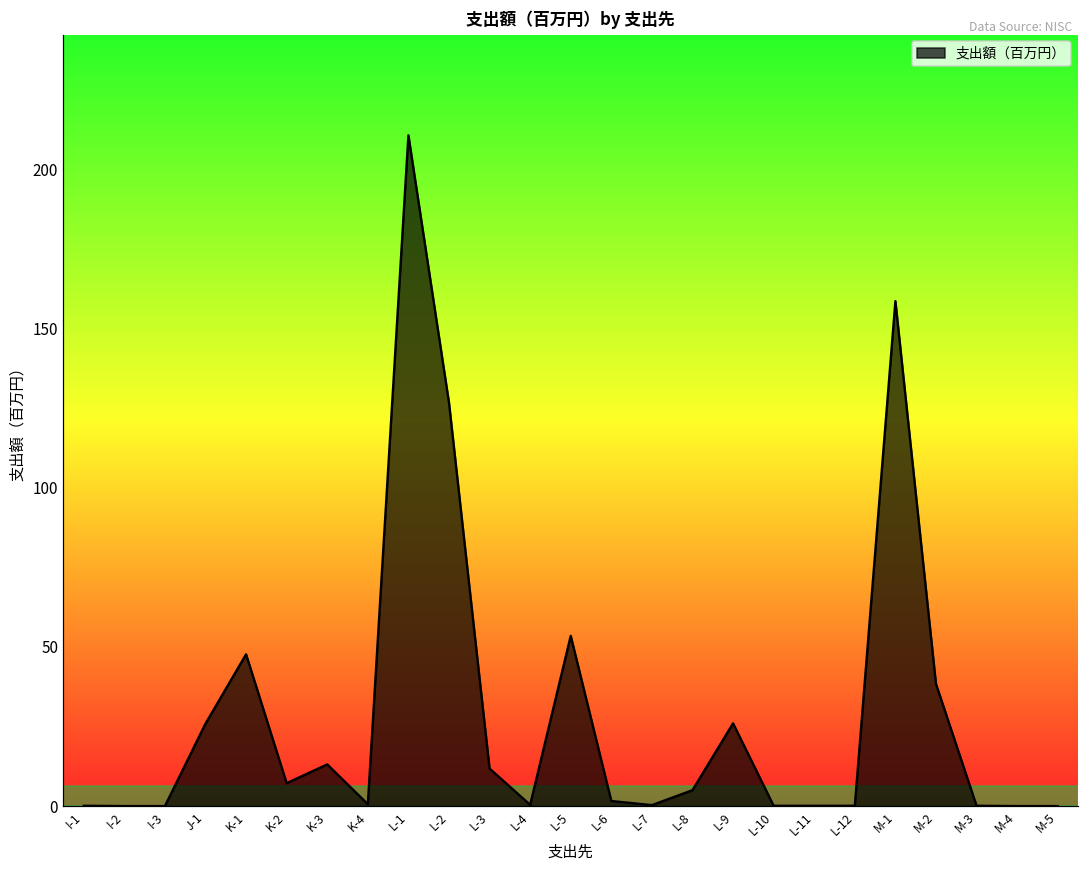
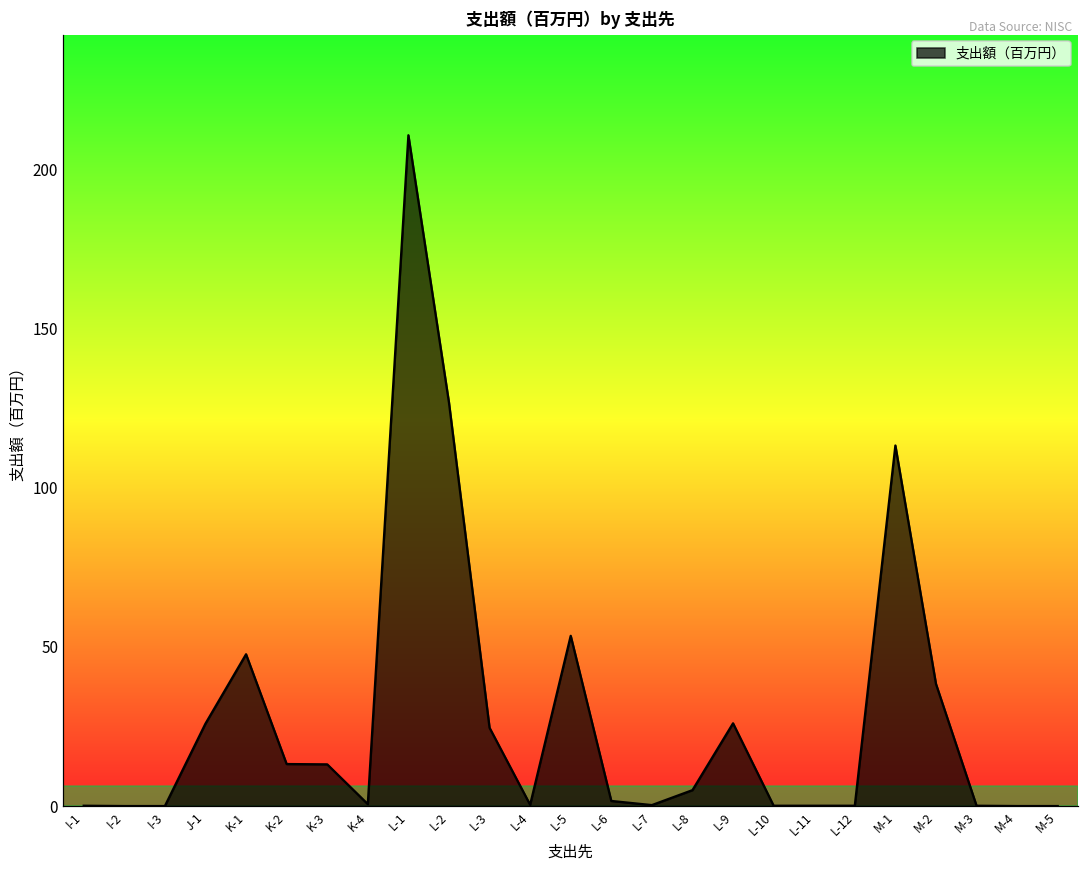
K-2: 7 -> 13
L-3: 12 -> 25
M-1: 159 -> 113
